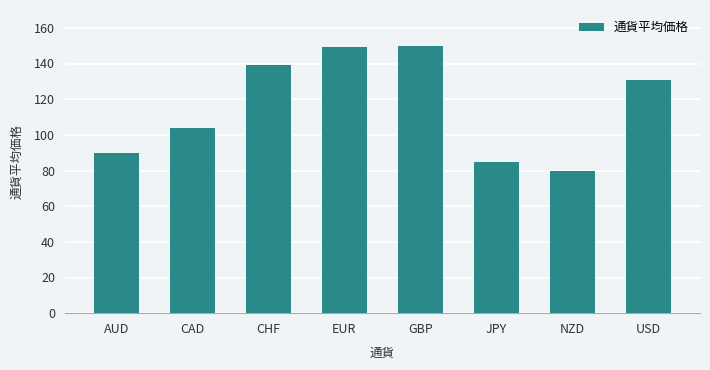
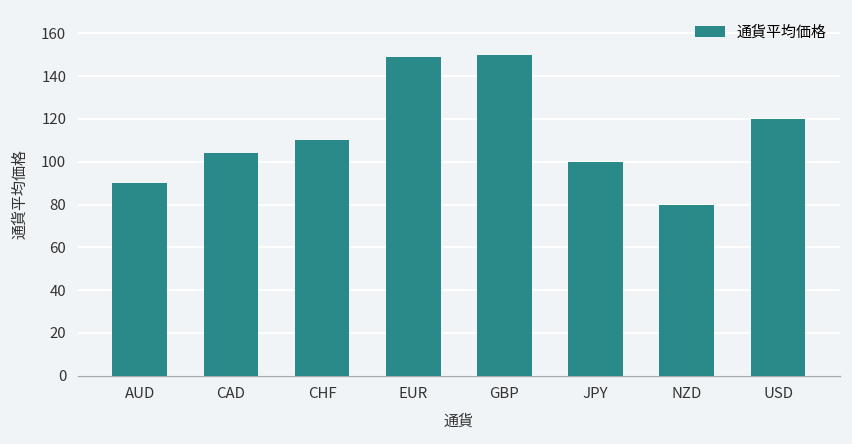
CHF: 139 -> 110
JPY: 85 -> 100
USD: 131 -> 120
